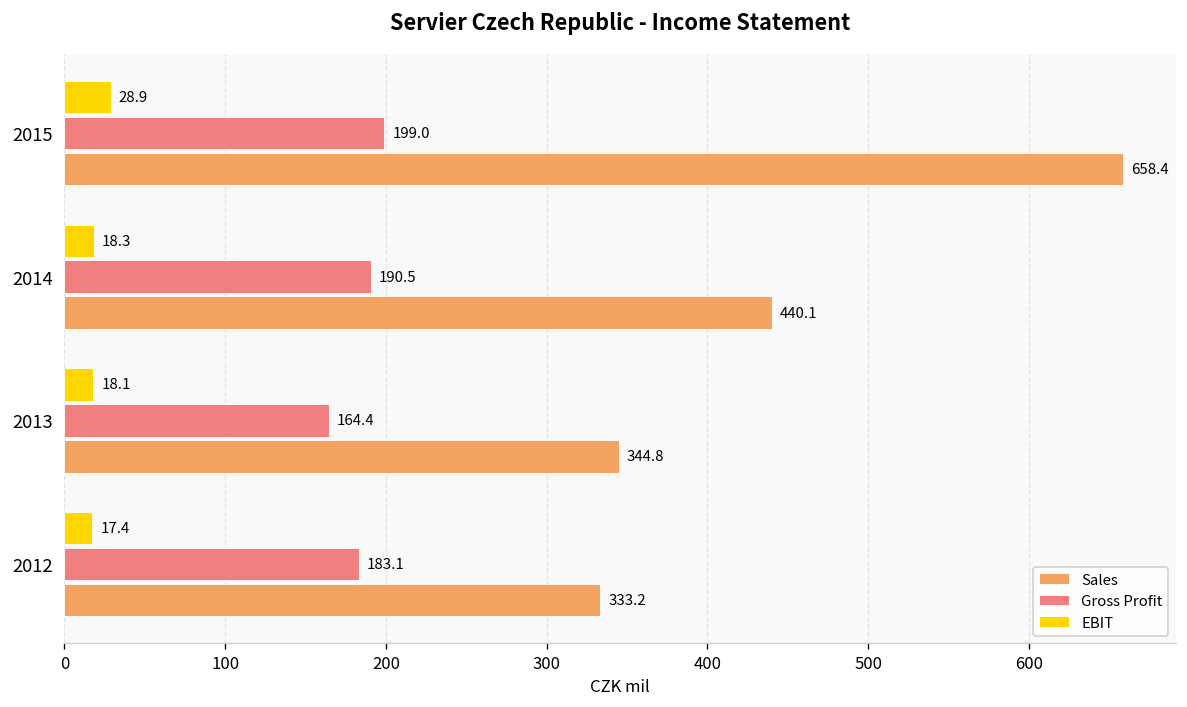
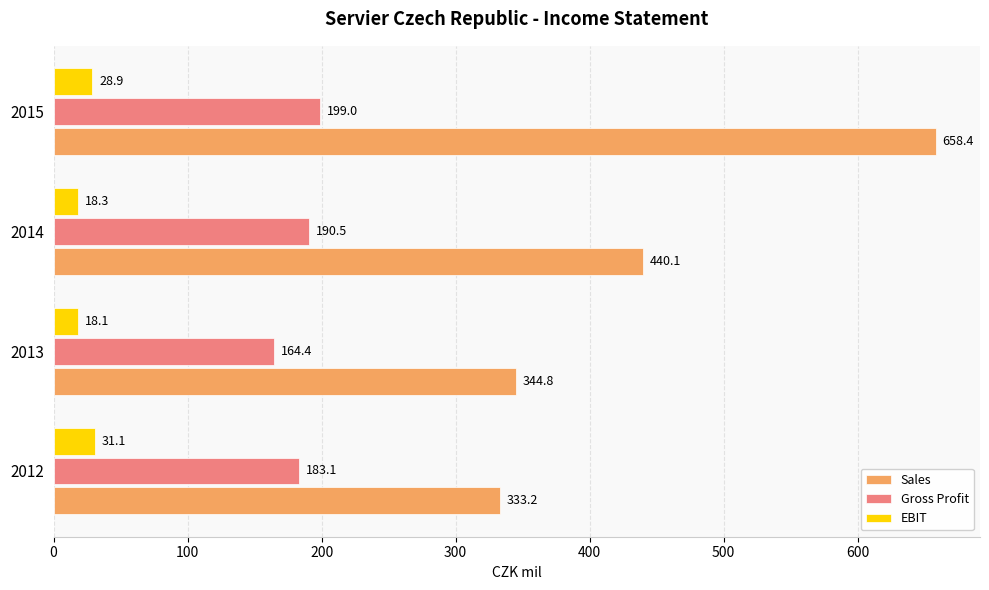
EBIT, 2012: 17.4 -> 31.1
